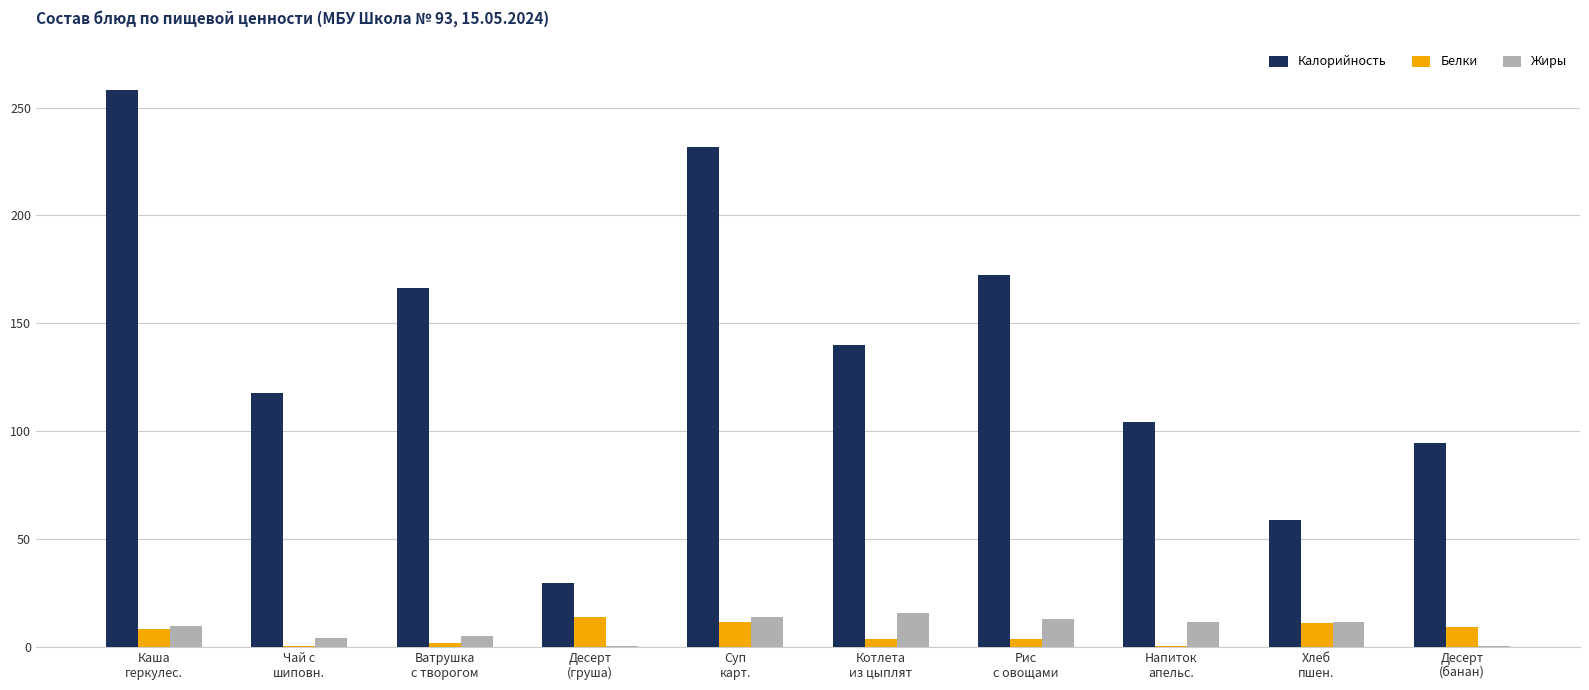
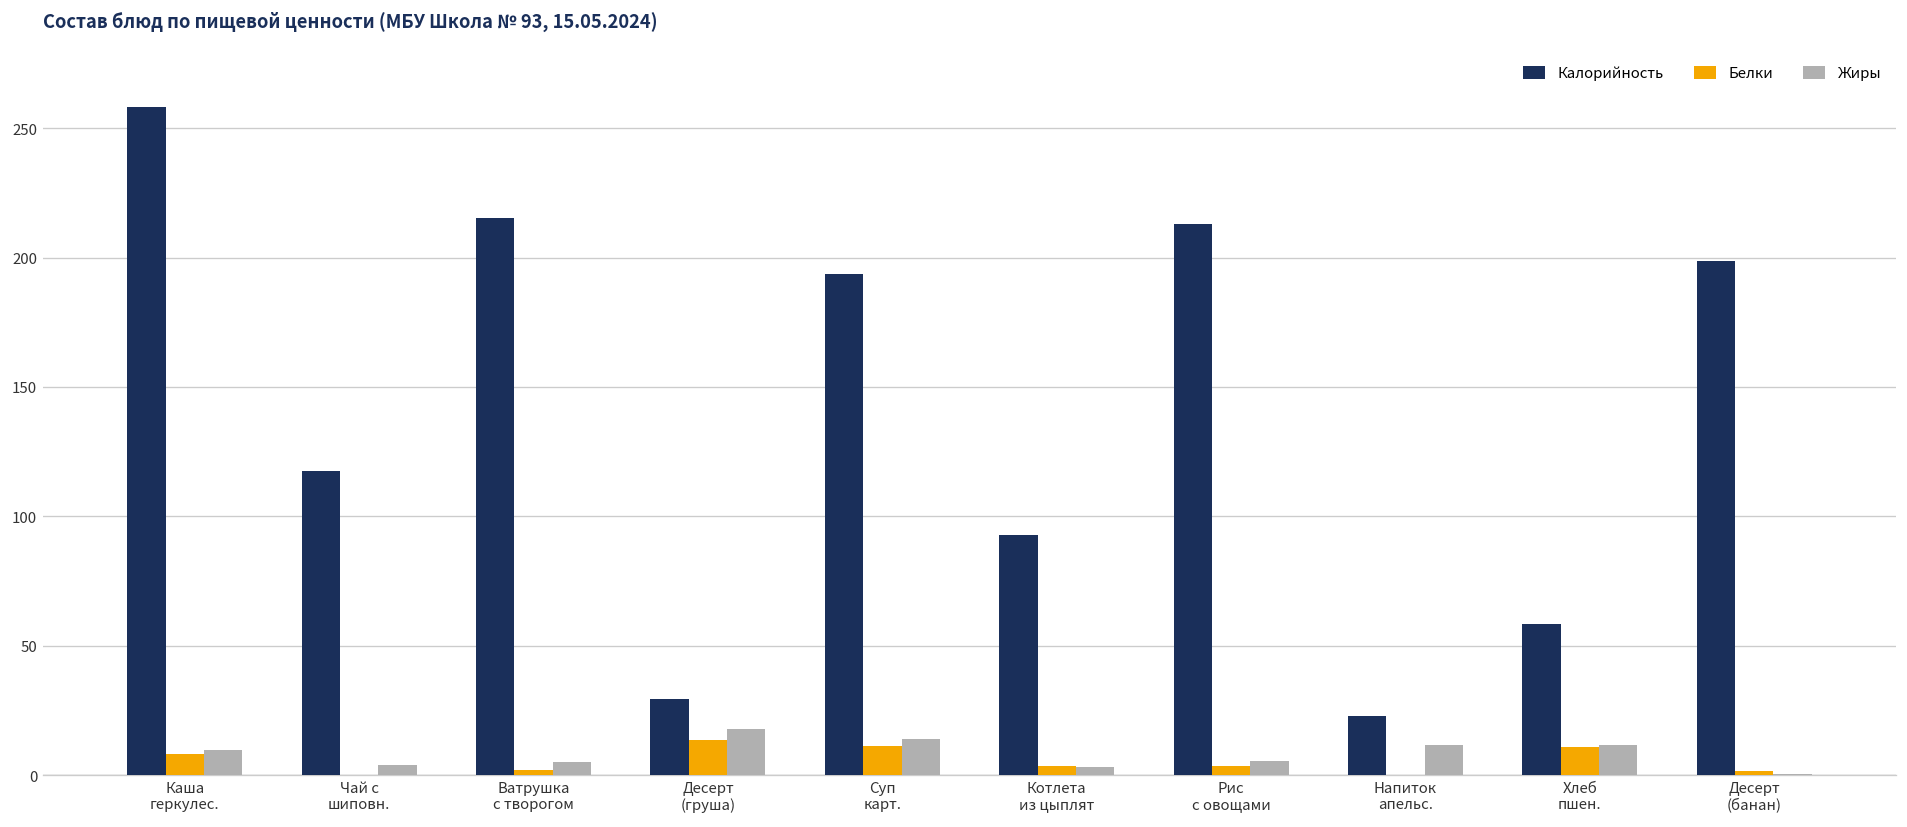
Калорийность, Ватрушка с творогом: 166 -> 215
Жиры, Десерт (груша): 0 -> 18
Калорийность, Суп карт.: 232 -> 194
Калорийность, Котлета из цыплят: 140 -> 93
Жиры, Котлета из цыплят: 16 -> 3
Калорийность, Рис с овощами: 172 -> 213
Жиры, Рис с овощами: 13 -> 6
Калорийность, Напиток апельс.: 104 -> 23
Калорийность, Десерт (банан): 95 -> 199
Белки, Десерт (банан): 9 -> 2
